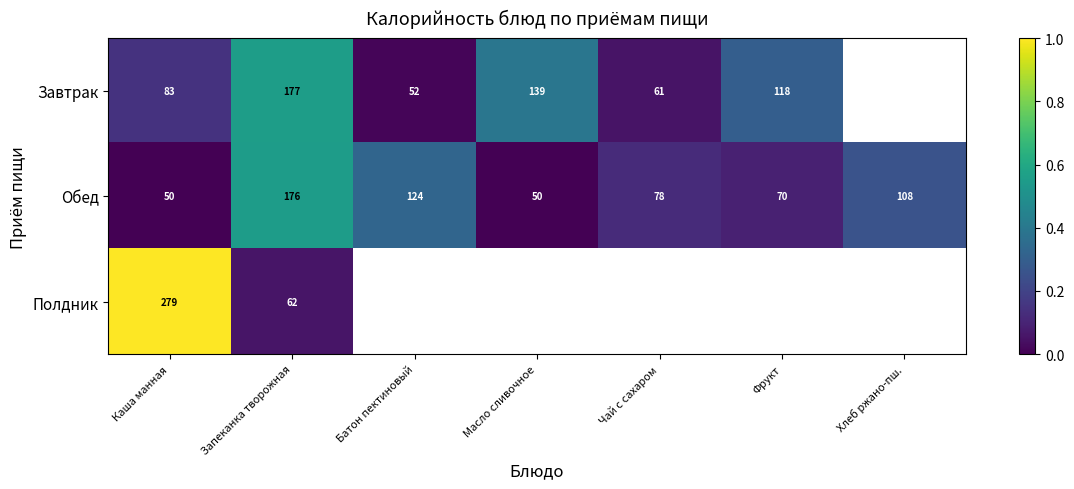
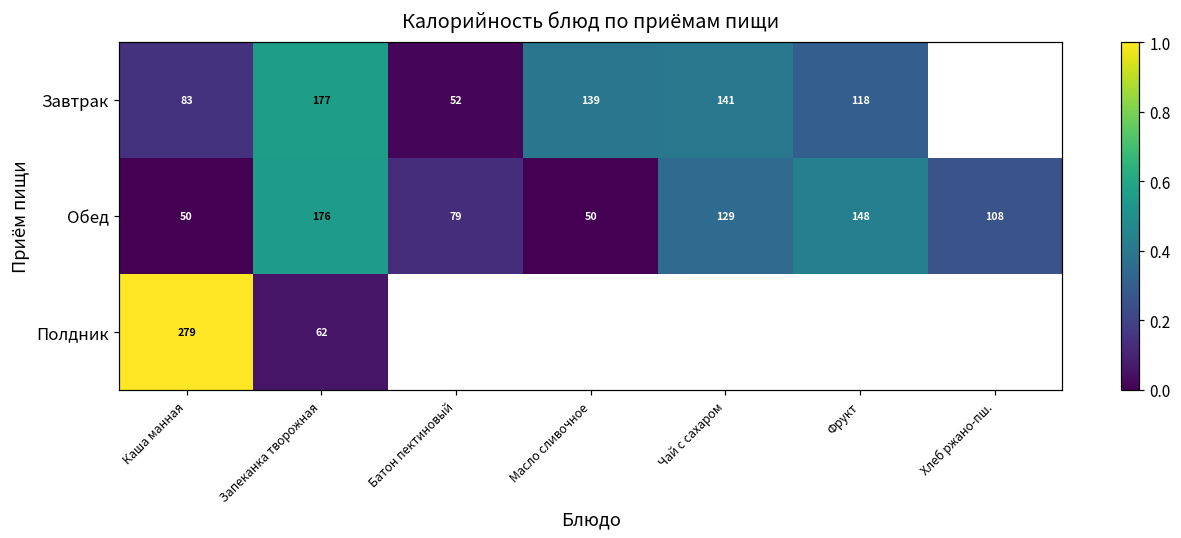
Завтрак, Чай с сахаром: 61 -> 141
Обед, Батон пектиновый: 124 -> 79
Обед, Чай с сахаром: 78 -> 129
Обед, Фрукт: 70 -> 148
